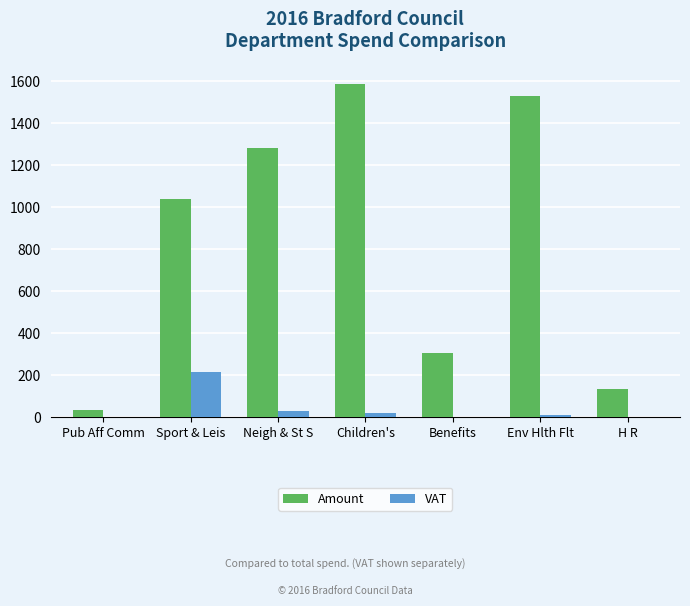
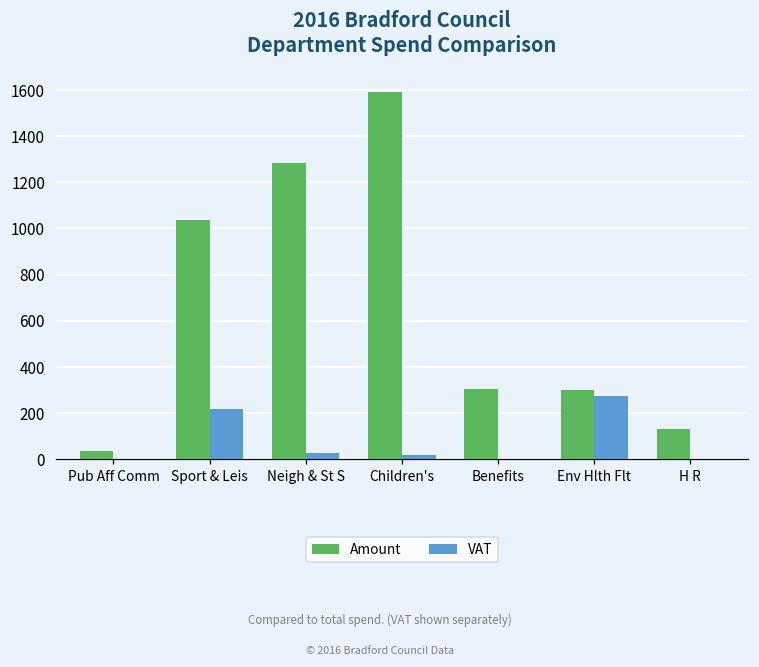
Amount, Env Hlth Flt: 1530 -> 300
VAT, Env Hlth Flt: 10 -> 280
